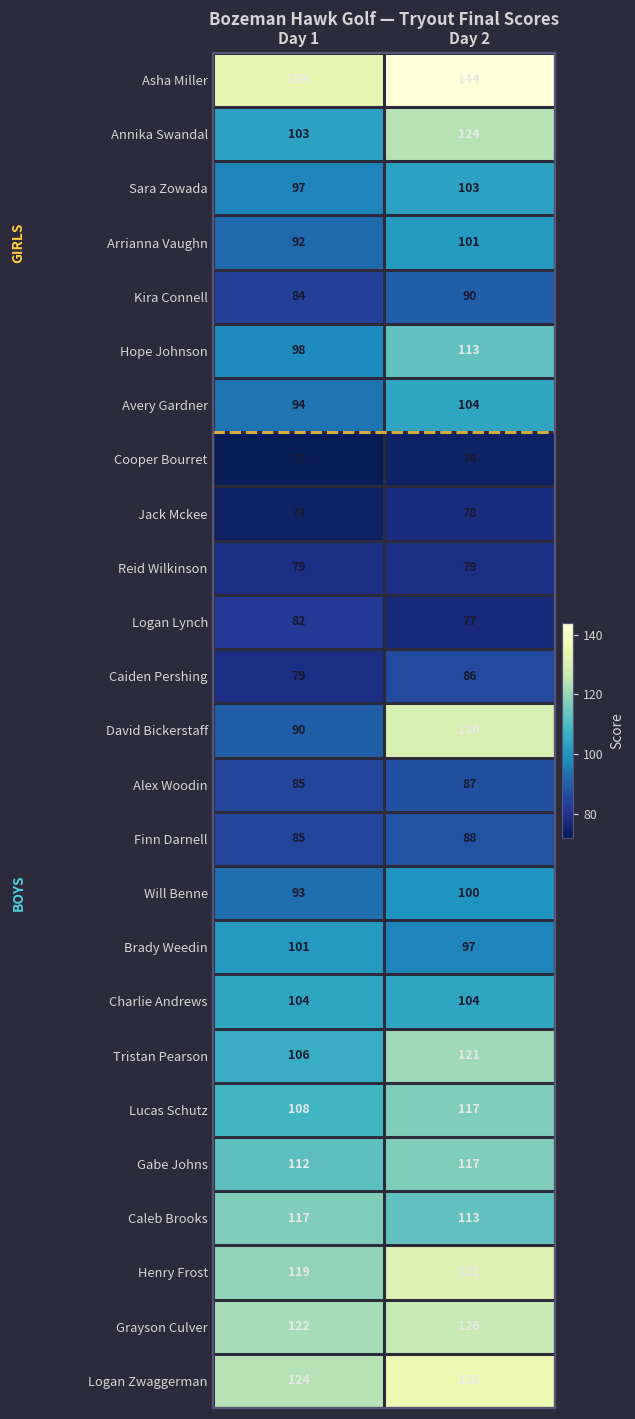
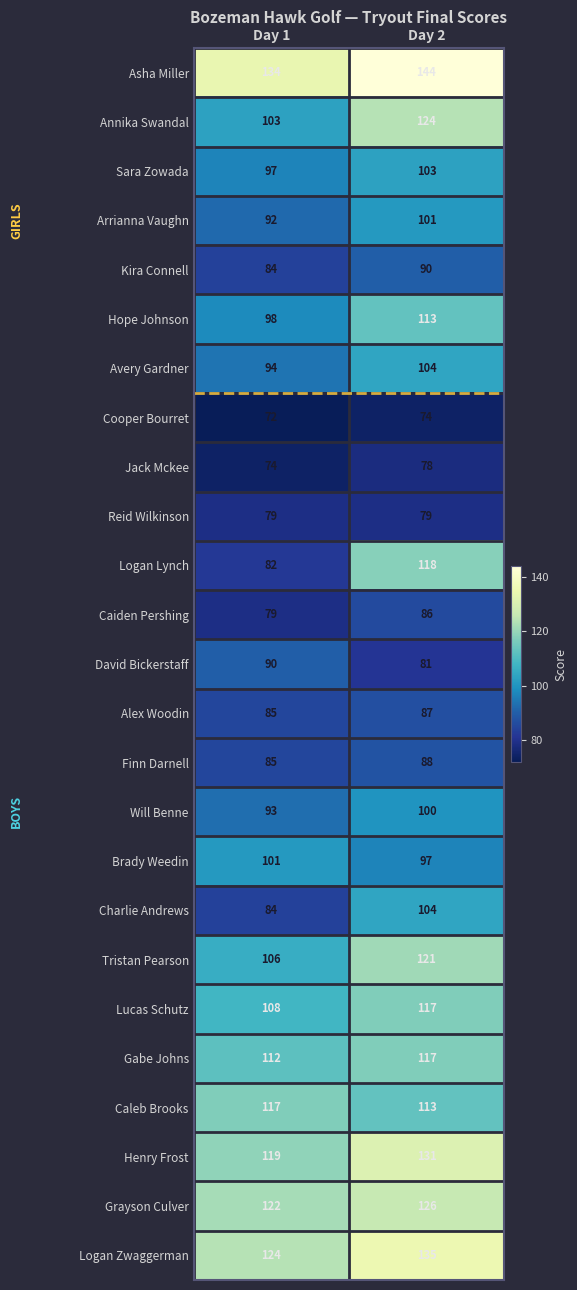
Logan Lynch, Day 2: 77 -> 118
David Bickerstaff, Day 2: 130 -> 81
Charlie Andrews, Day 1: 104 -> 84
